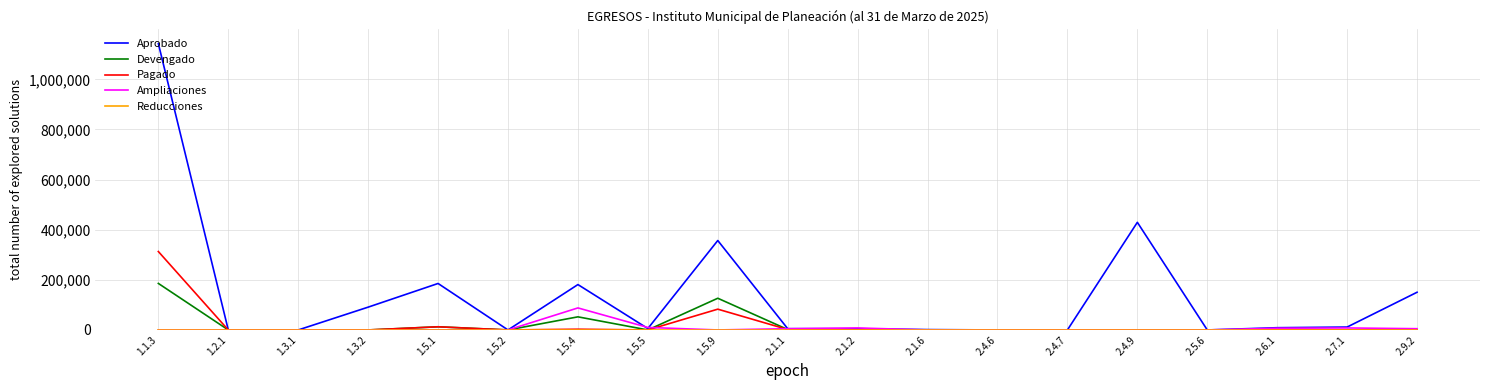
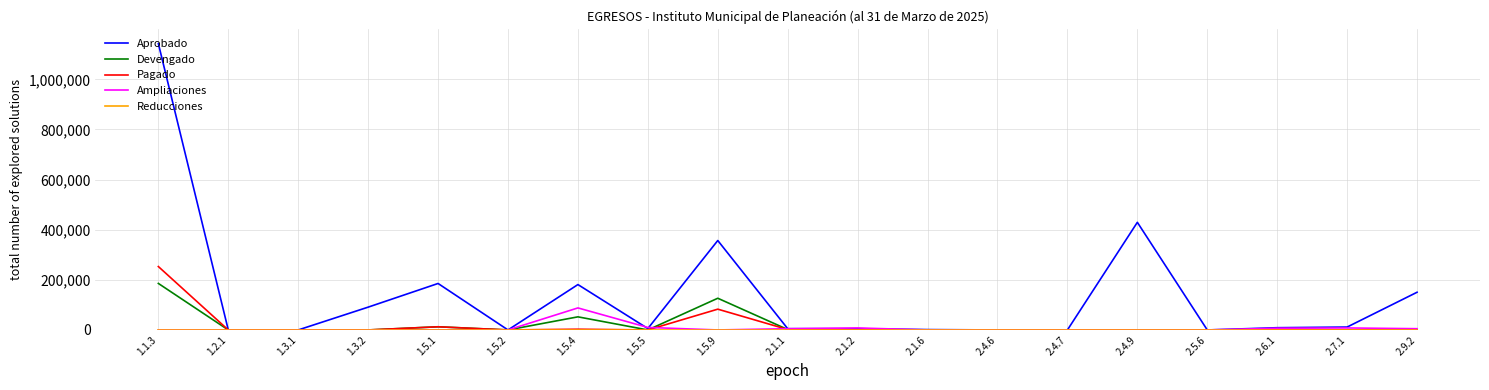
Pagado, 1.1.3: 310,000 -> 250,000
